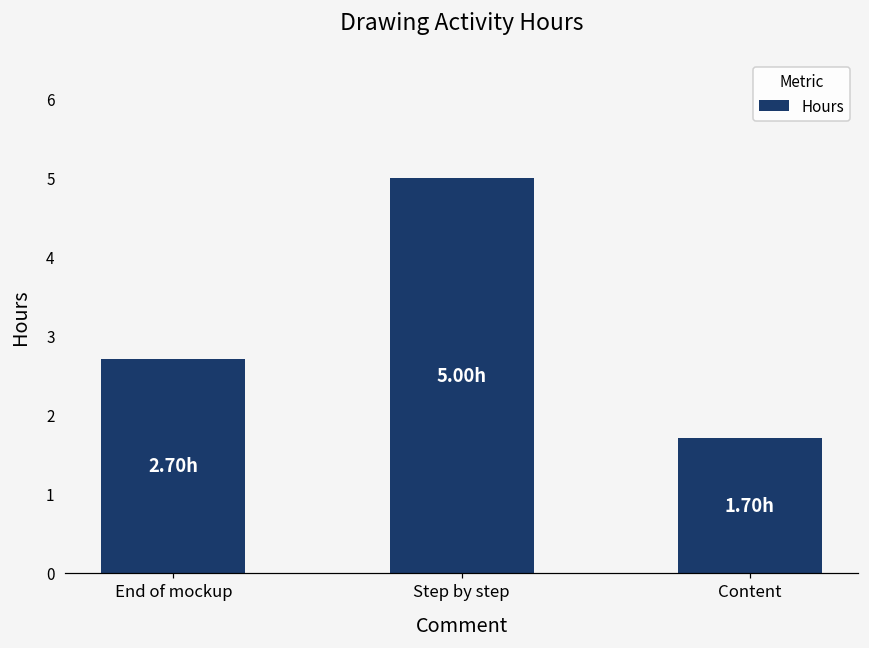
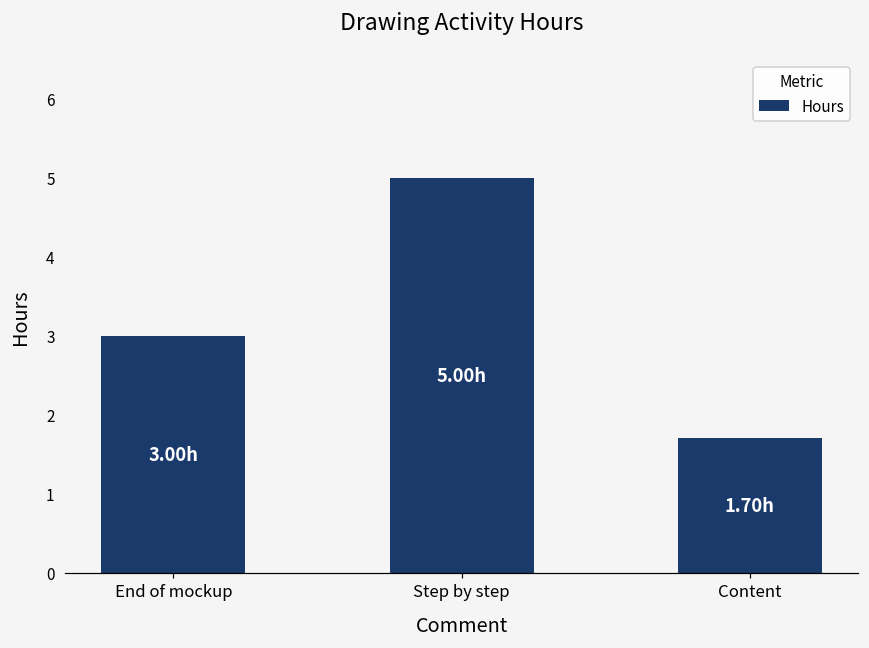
End of mockup: 2.70h -> 3.00h
